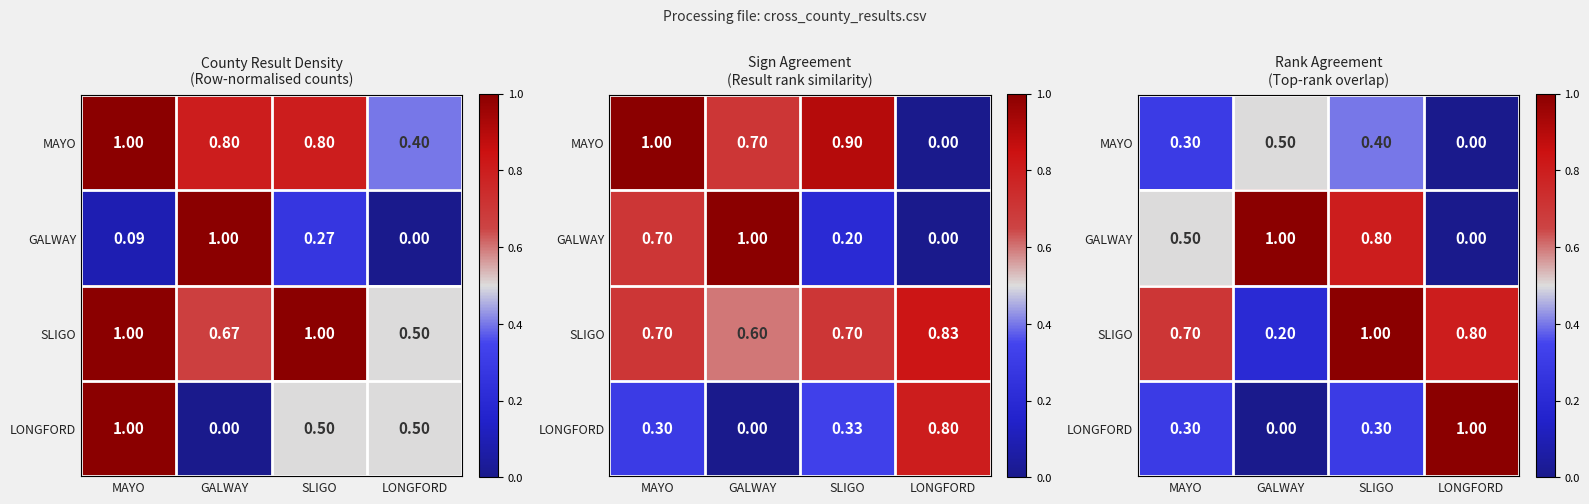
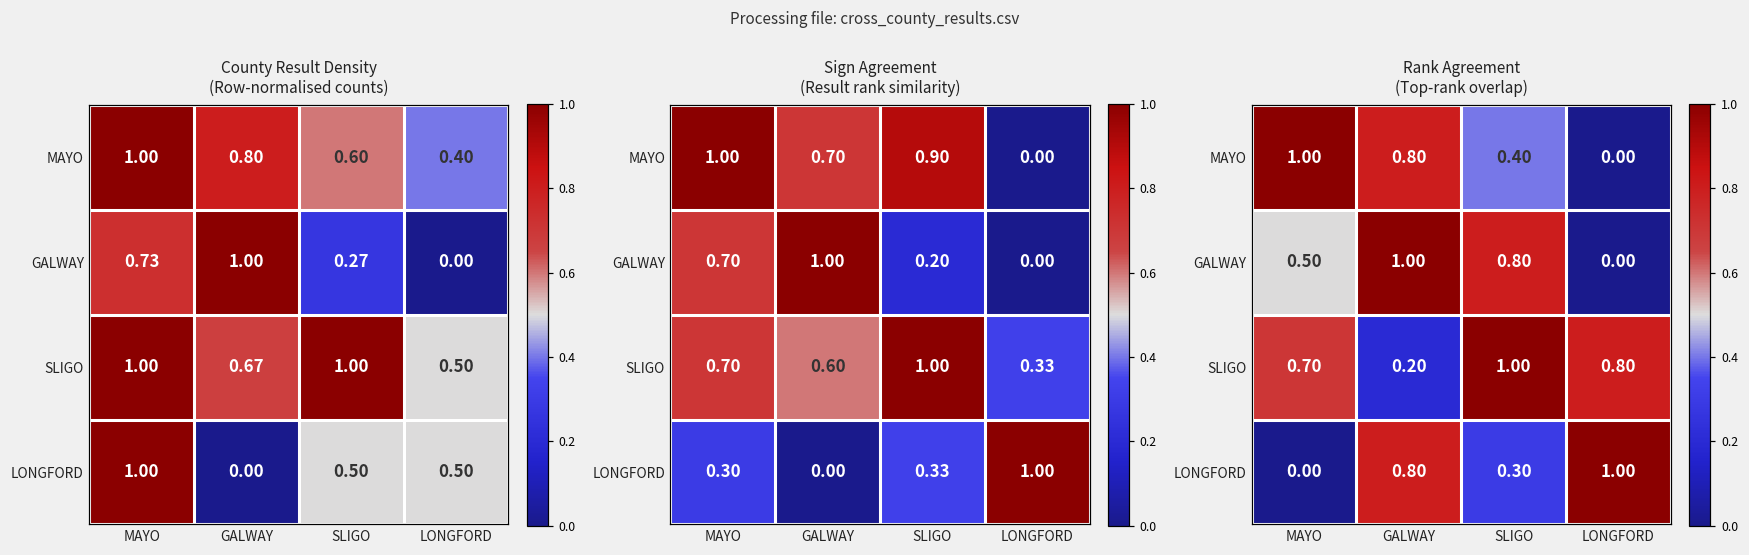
County Result Density (Row-normalised counts), MAYO, SLIGO: 0.80 -> 0.60
County Result Density (Row-normalised counts), GALWAY, MAYO: 0.09 -> 0.73
Sign Agreement (Result rank similarity), SLIGO, SLIGO: 0.70 -> 1.00
Sign Agreement (Result rank similarity), SLIGO, LONGFORD: 0.83 -> 0.33
Sign Agreement (Result rank similarity), LONGFORD, LONGFORD: 0.80 -> 1.00
Rank Agreement (Top-rank overlap), MAYO, MAYO: 0.30 -> 1.00
Rank Agreement (Top-rank overlap), MAYO, GALWAY: 0.50 -> 0.80
Rank Agreement (Top-rank overlap), LONGFORD, MAYO: 0.30 -> 0.00
Rank Agreement (Top-rank overlap), LONGFORD, GALWAY: 0.00 -> 0.80
